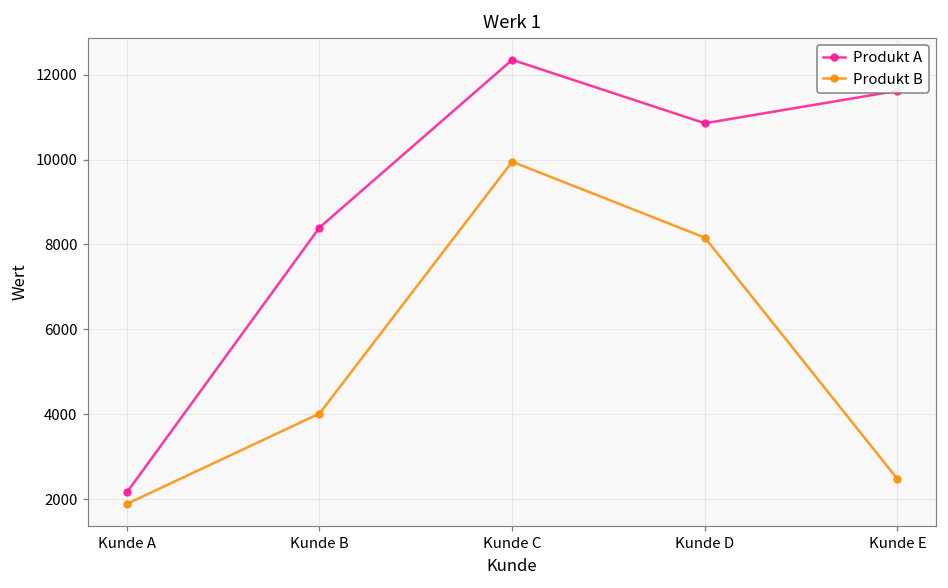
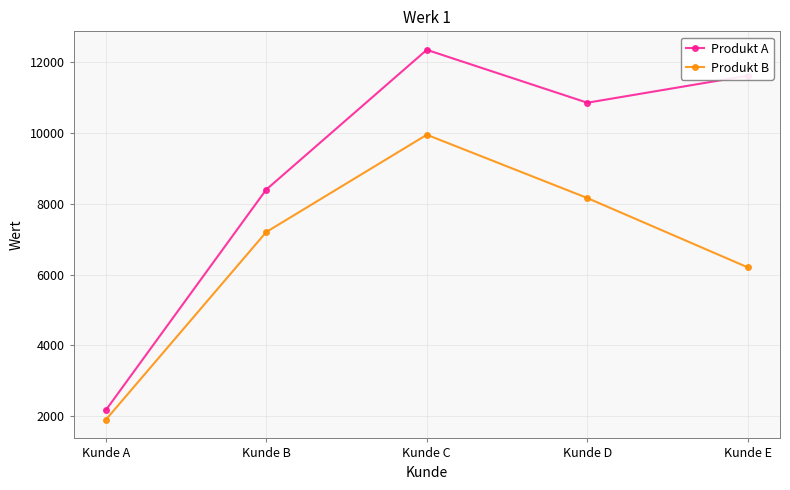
Produkt B, Kunde B: 4000 -> 7200
Produkt B, Kunde E: 2500 -> 6200
